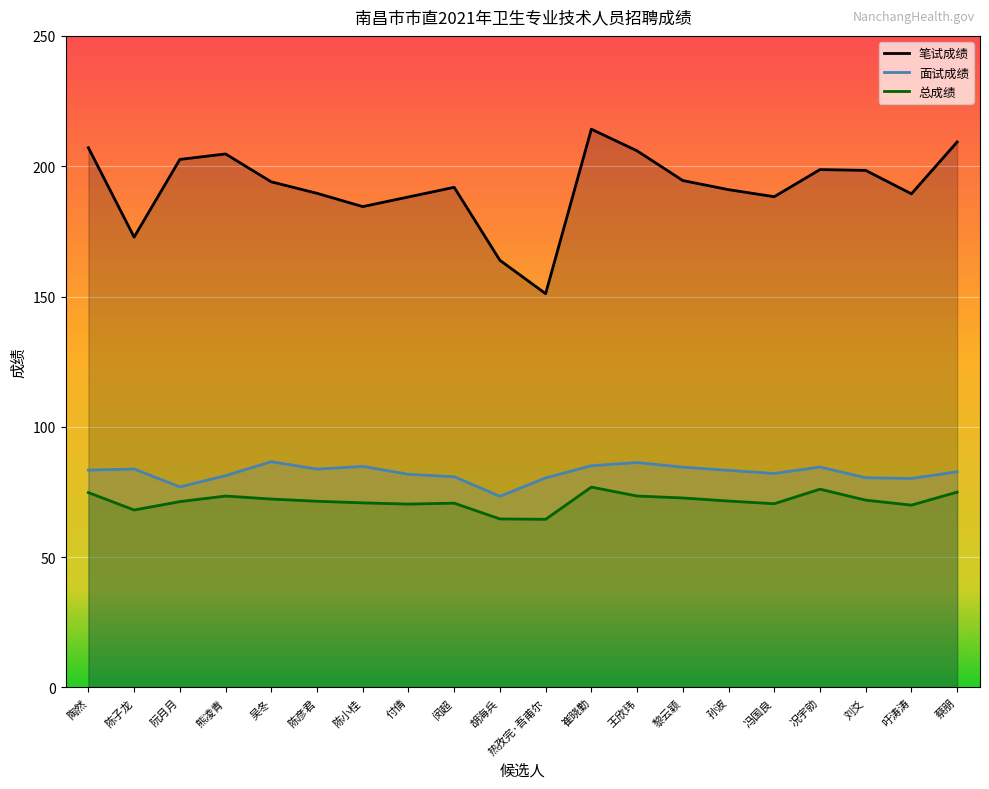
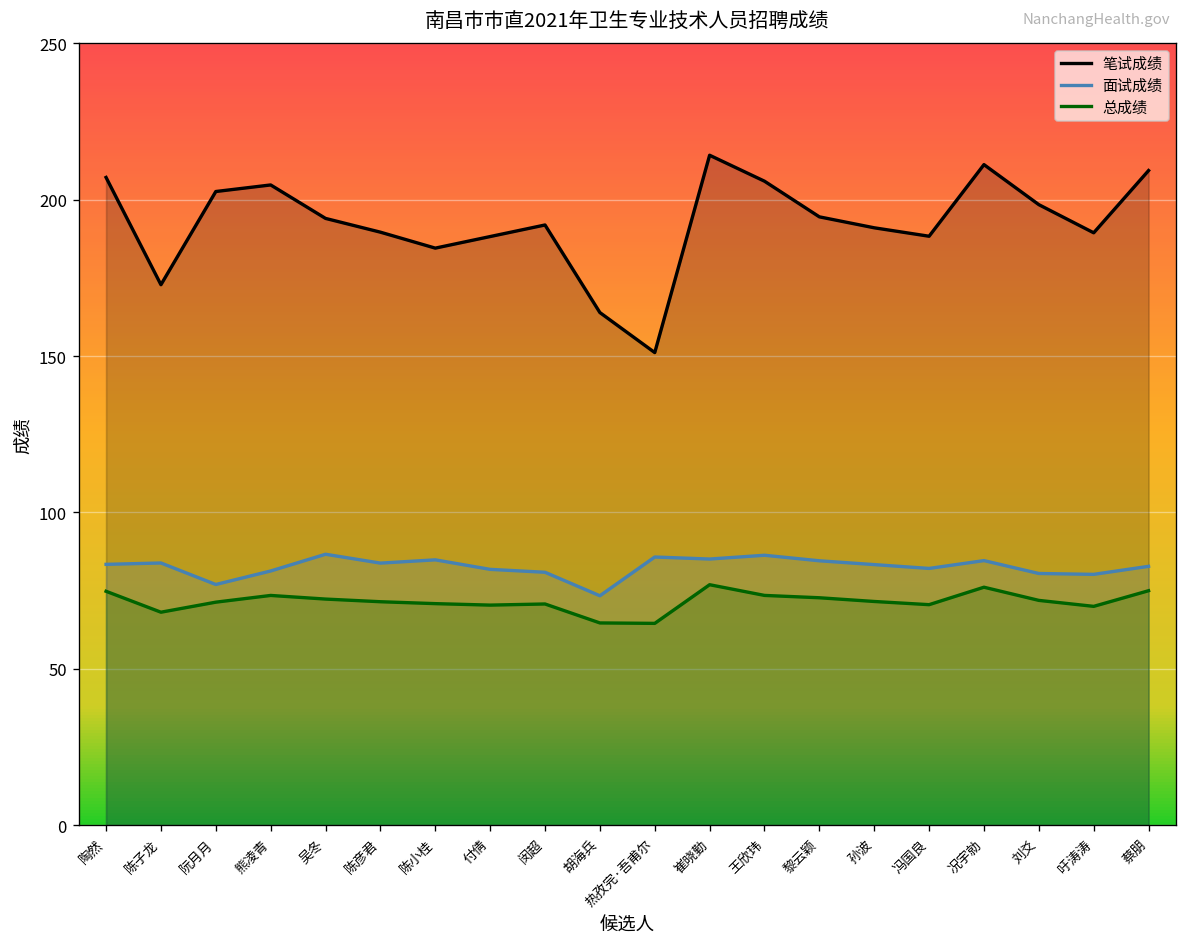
面试成绩, 热孜完·吾甫尔: 80 -> 86
笔试成绩, 况宇勍: 199 -> 211
